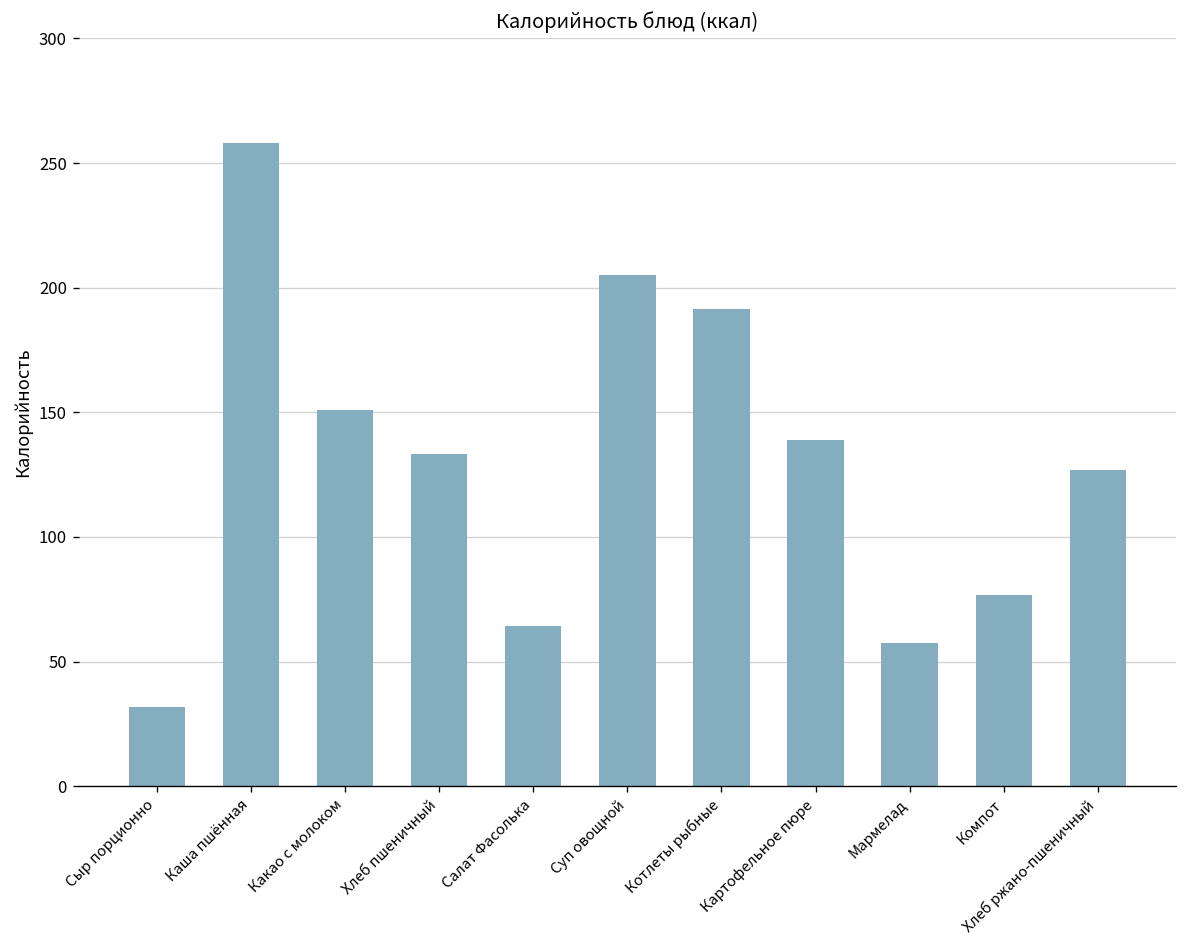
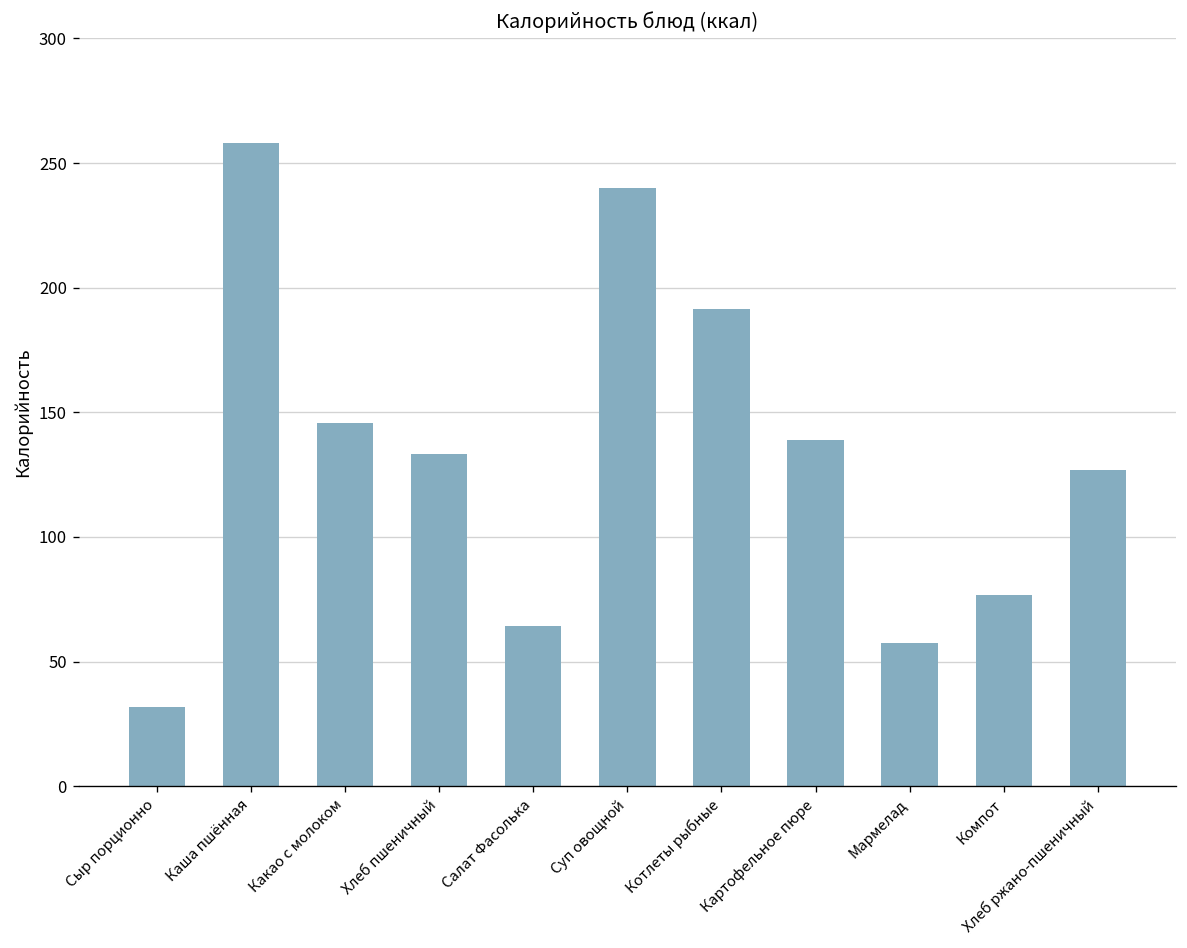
Какао с молоком: 151 -> 146
Суп овощной: 205 -> 240
